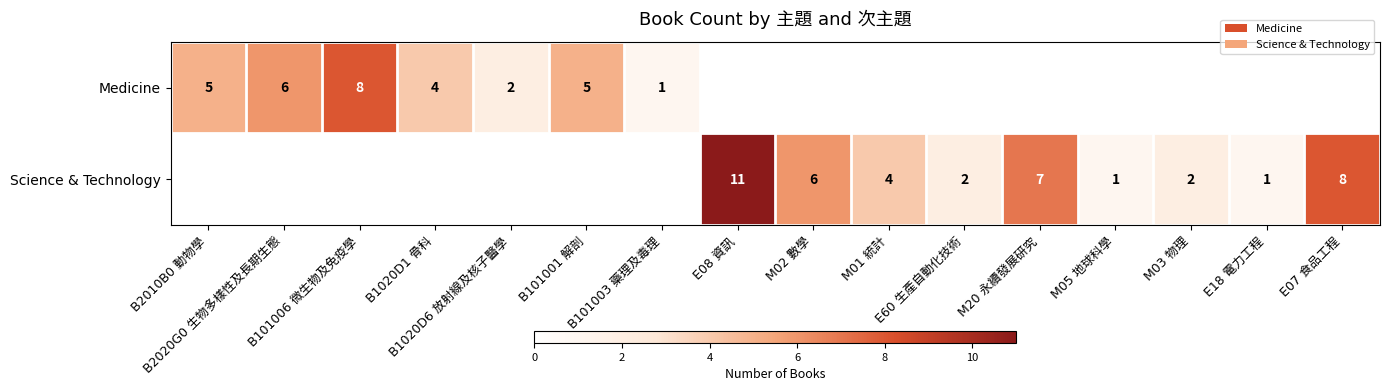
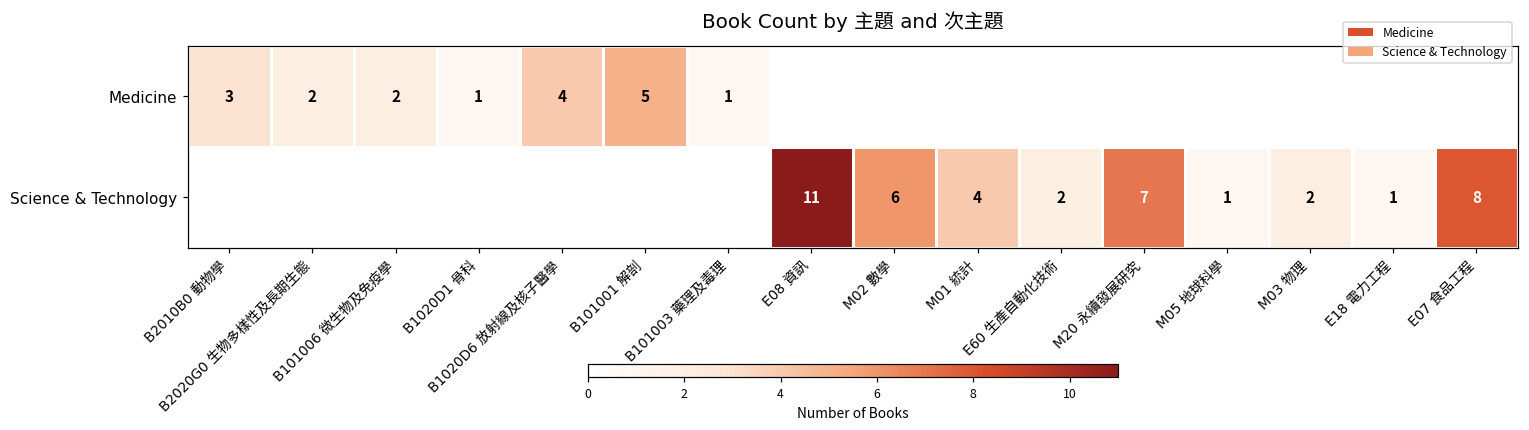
Medicine, B2010B0 動物學: 5 -> 3
Medicine, B2020G0 生物多樣性及長期生態: 6 -> 2
Medicine, B101006 微生物及免疫學: 8 -> 2
Medicine, B1020D1 骨科: 4 -> 1
Medicine, B1020D6 放射線及核子醫學: 2 -> 4
